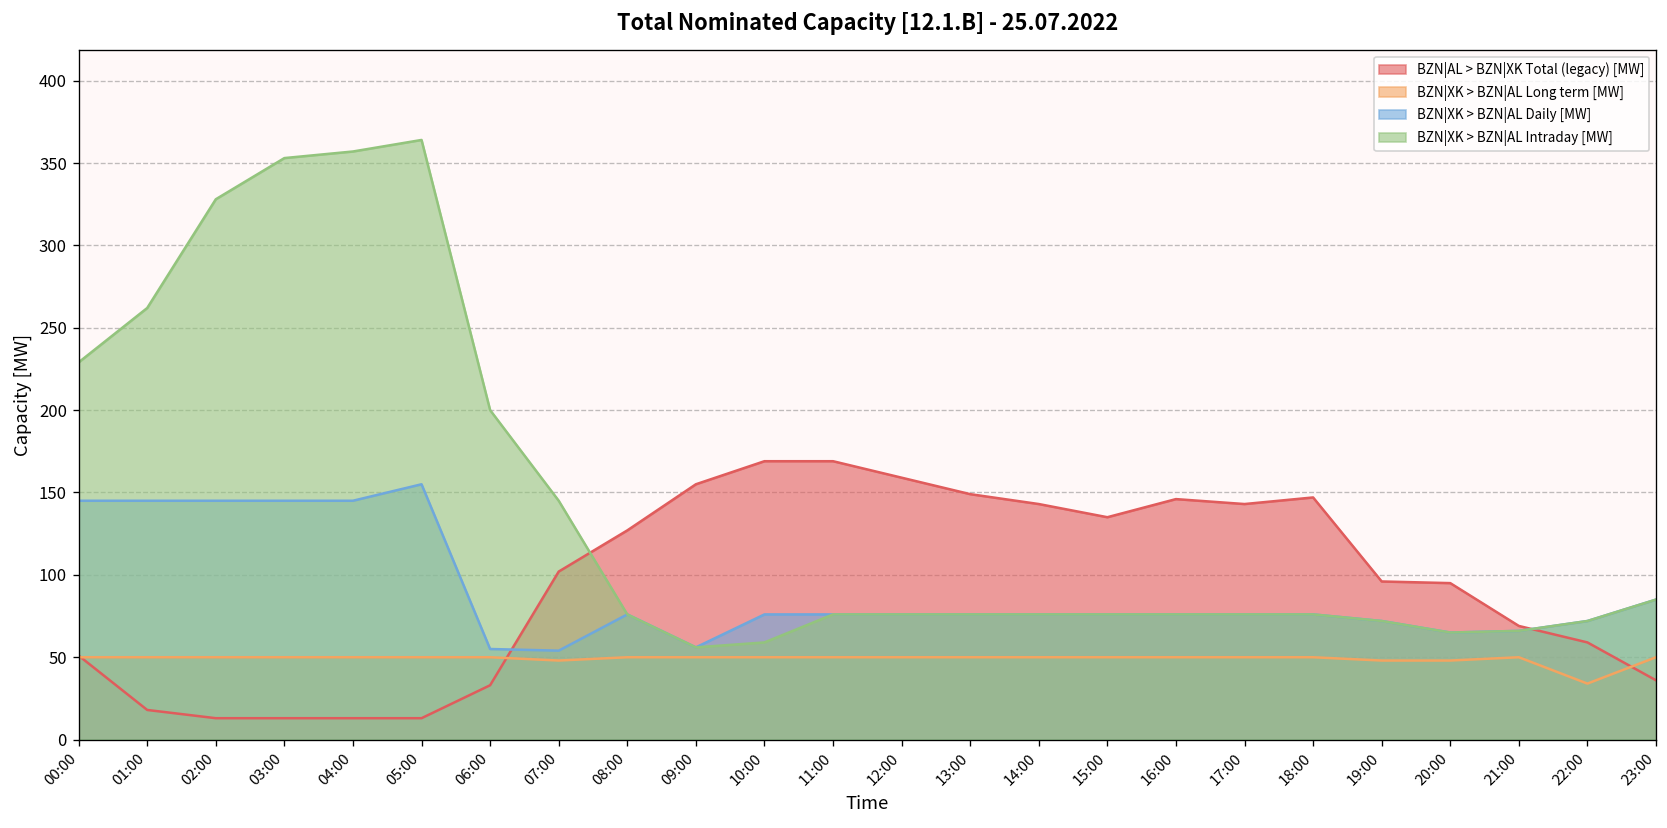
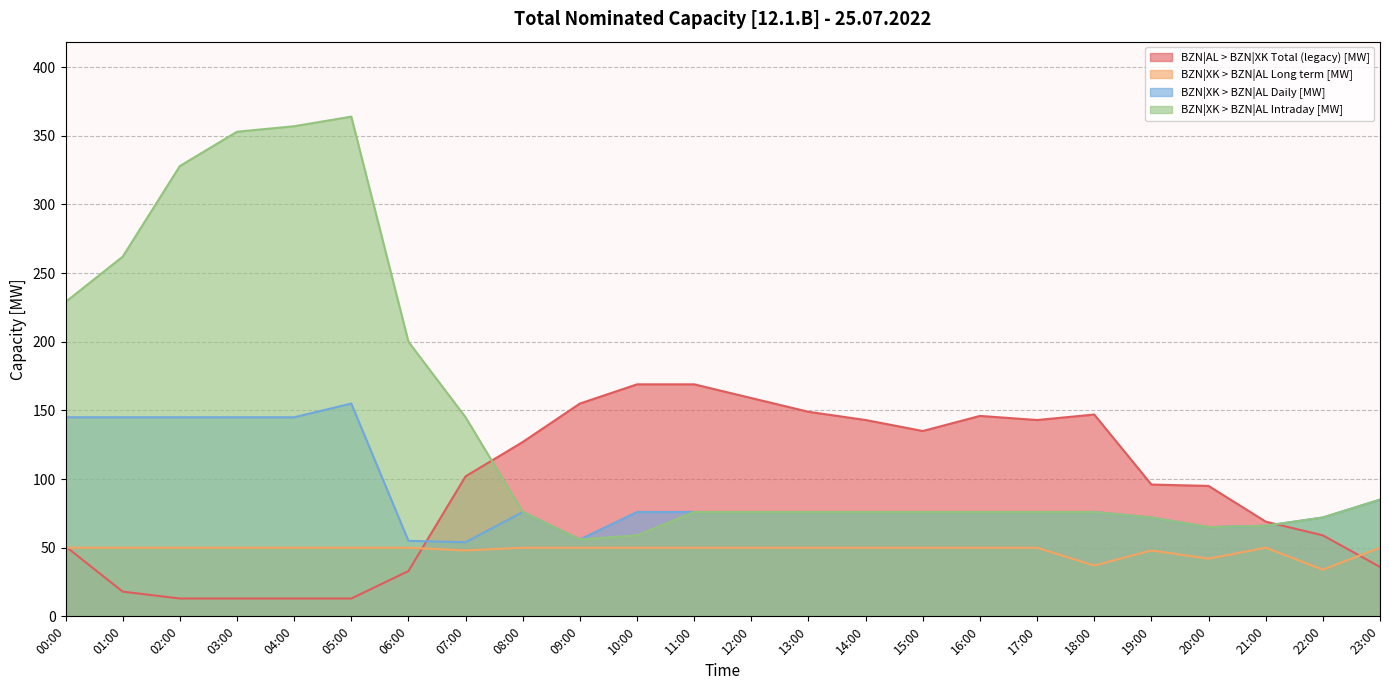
BZN|XK > BZN|AL Long term [MW], 18:00: 50 -> 37
BZN|XK > BZN|AL Long term [MW], 20:00: 48 -> 42
